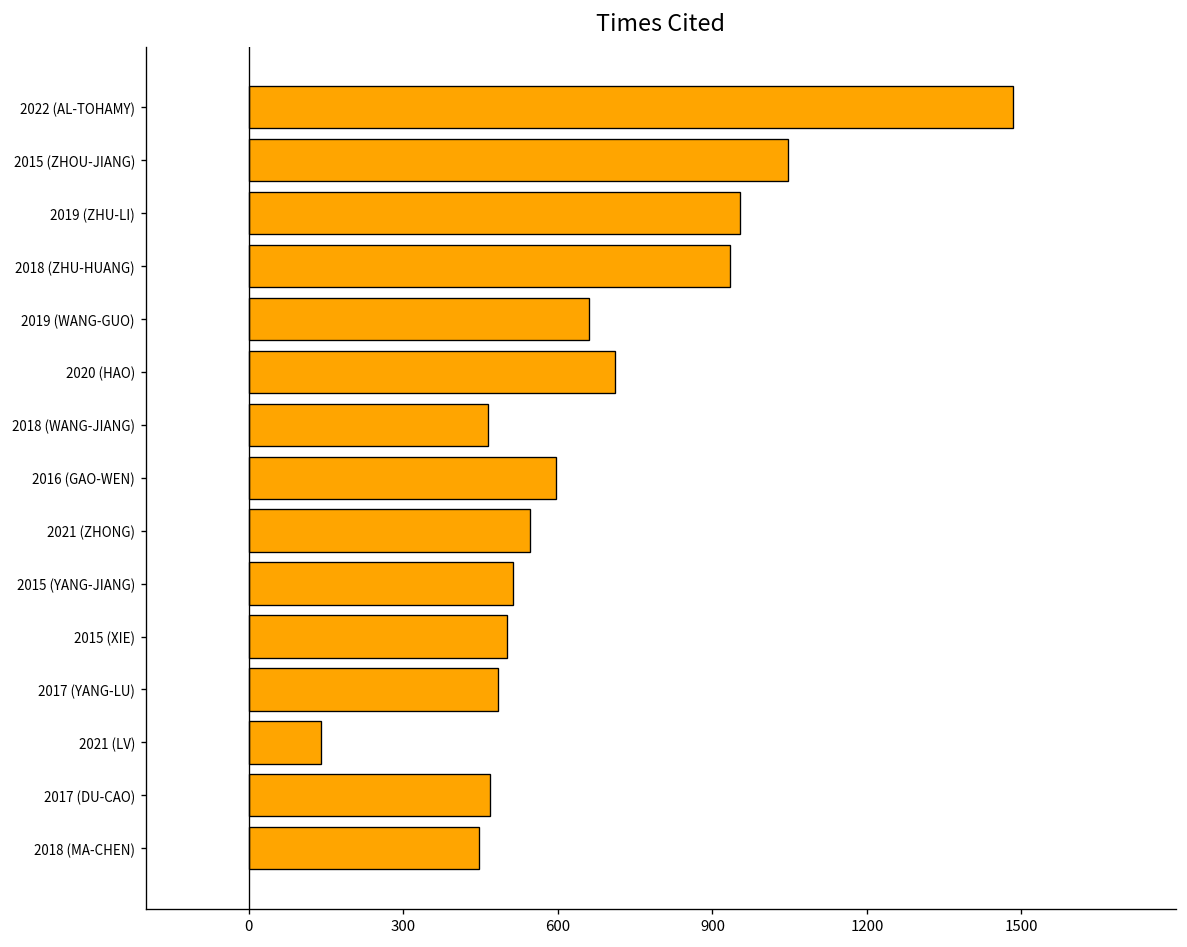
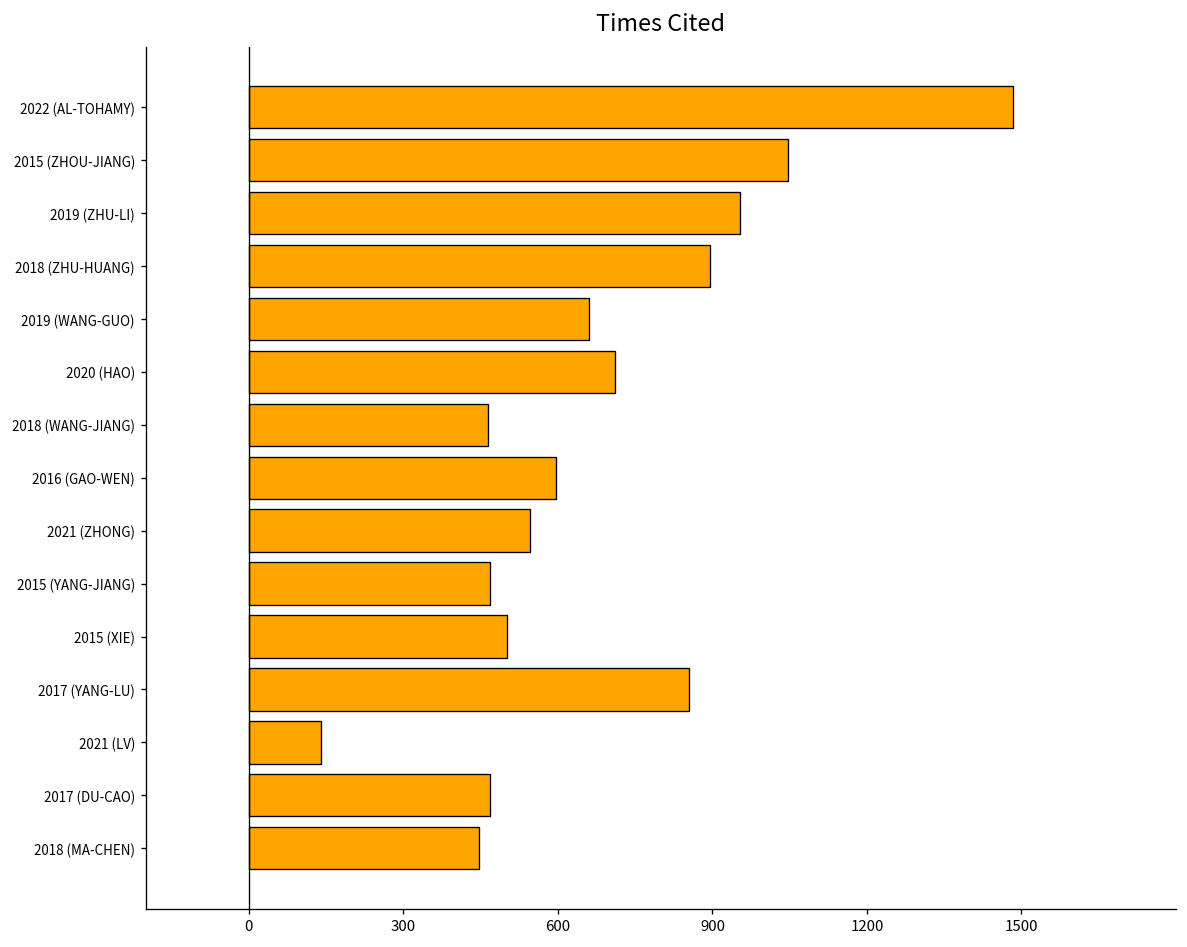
2018 (ZHU-HUANG): 930 -> 900
2015 (YANG-JIANG): 510 -> 470
2017 (YANG-LU): 480 -> 860
